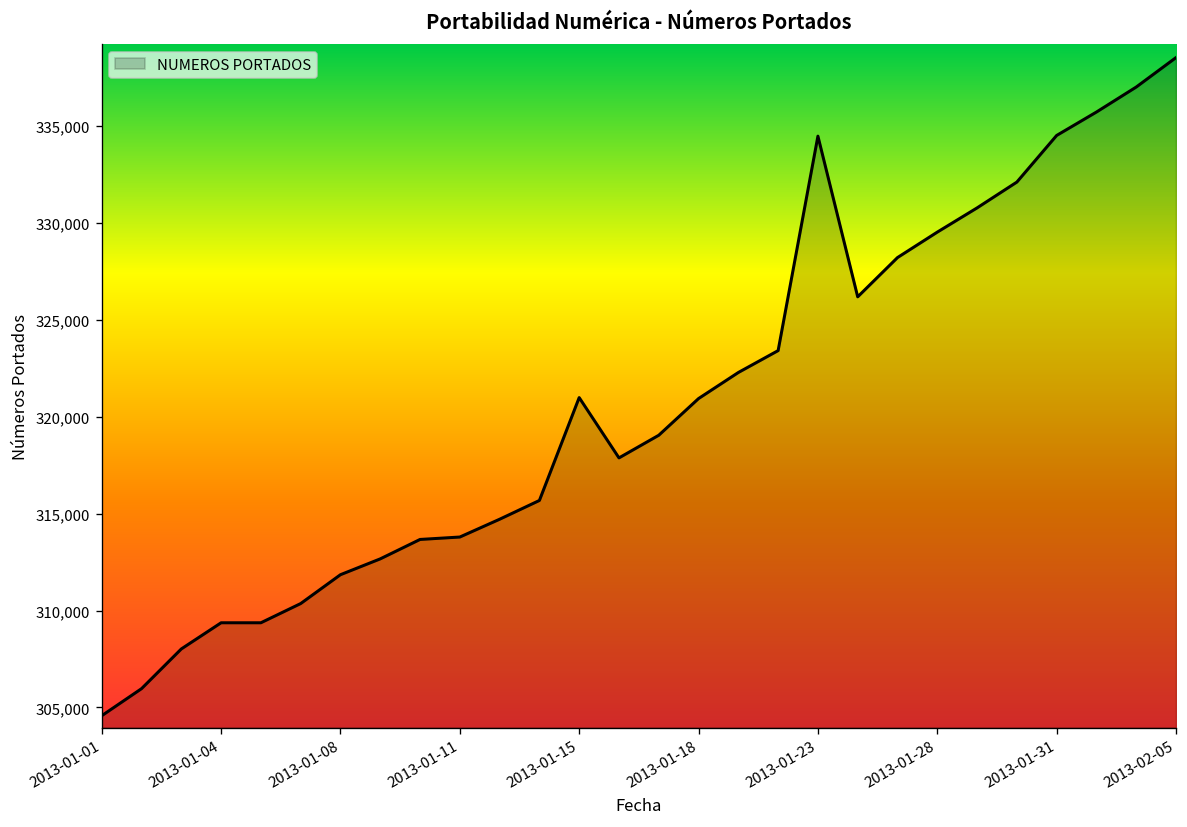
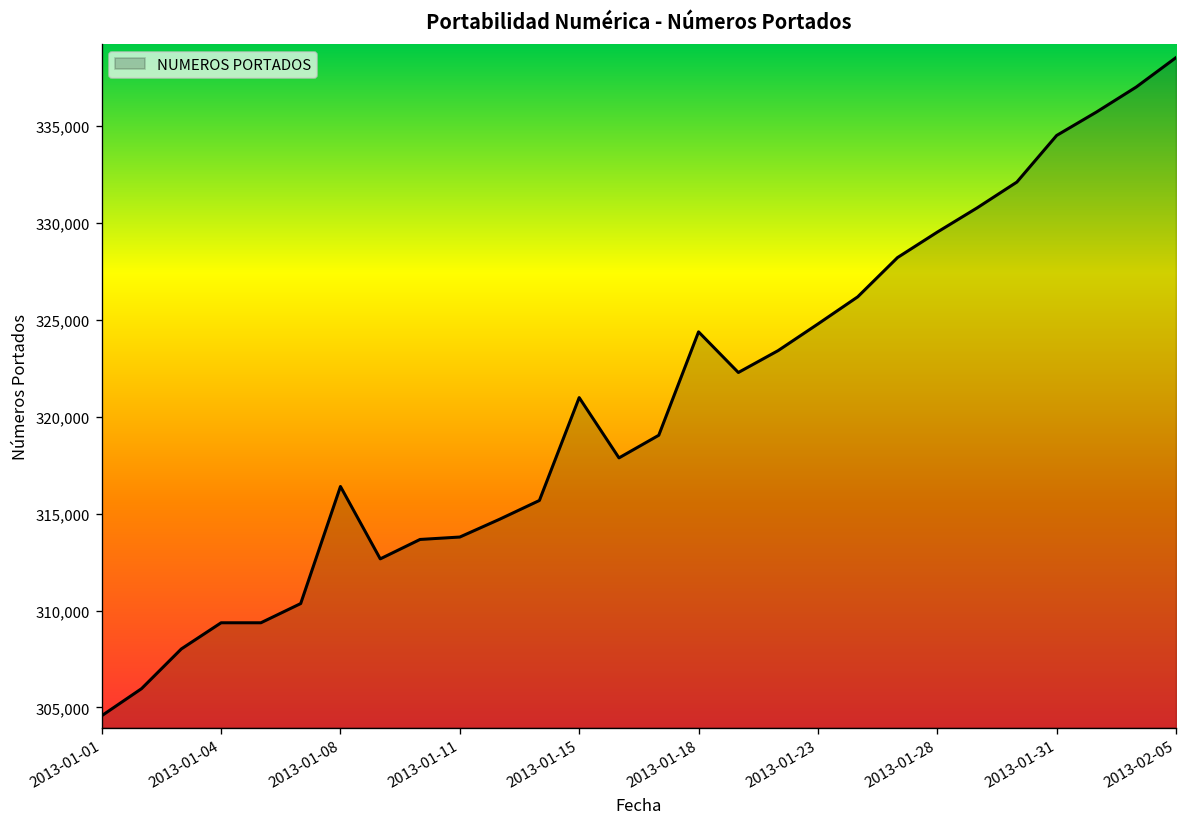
2013-01-08: 311,900 -> 316,400
2013-01-18: 320,900 -> 324,400
2013-01-23: 334,500 -> 324,800
